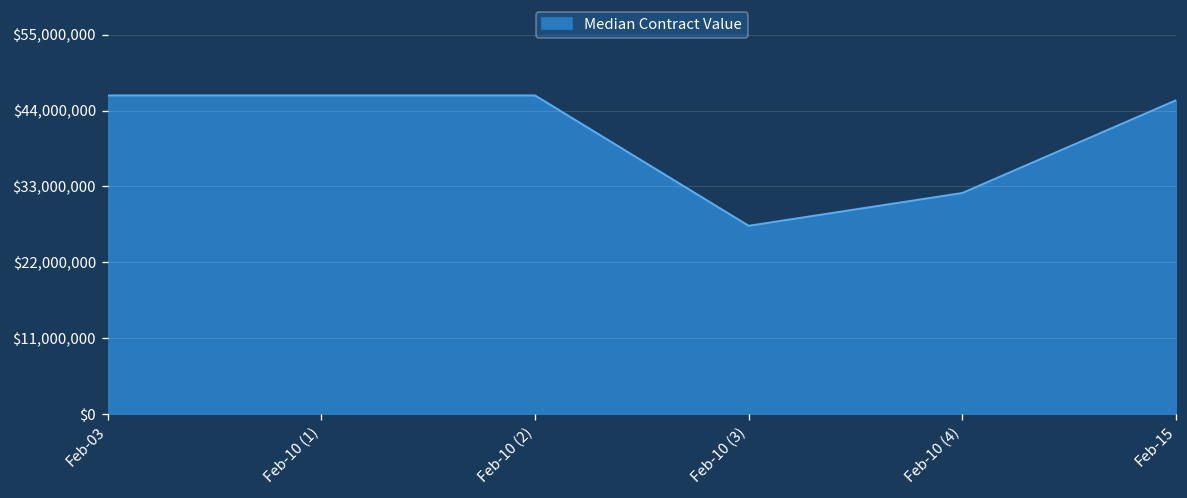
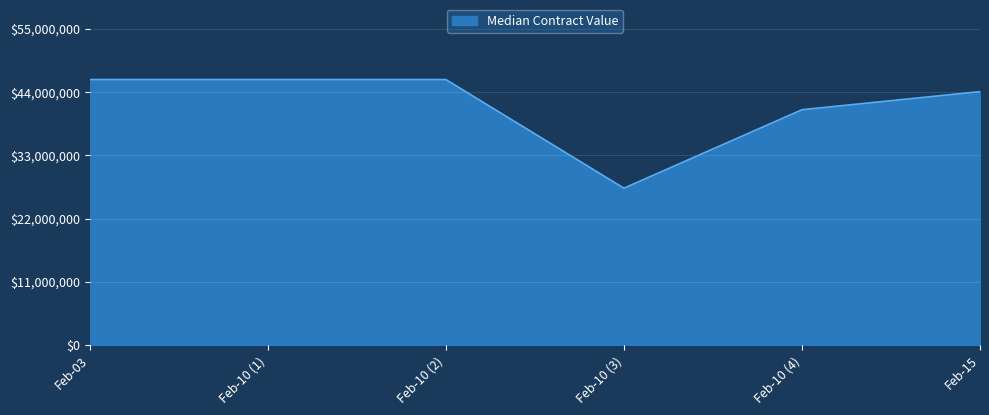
Feb-10 (4): $32,000,000 -> $41,000,000
Feb-15: $45,000,000 -> $44,000,000
